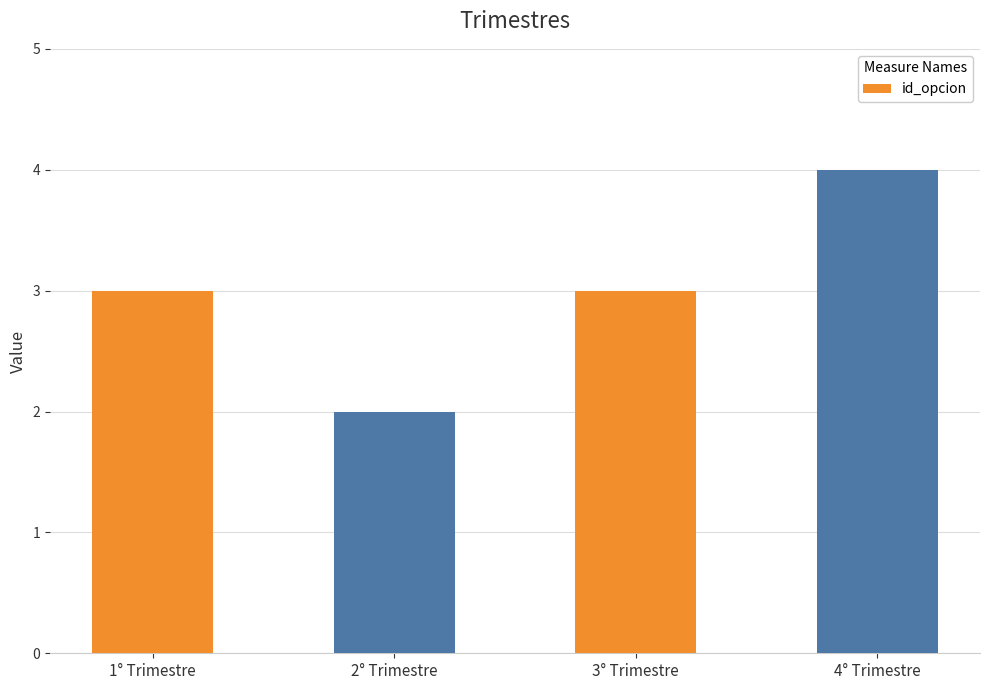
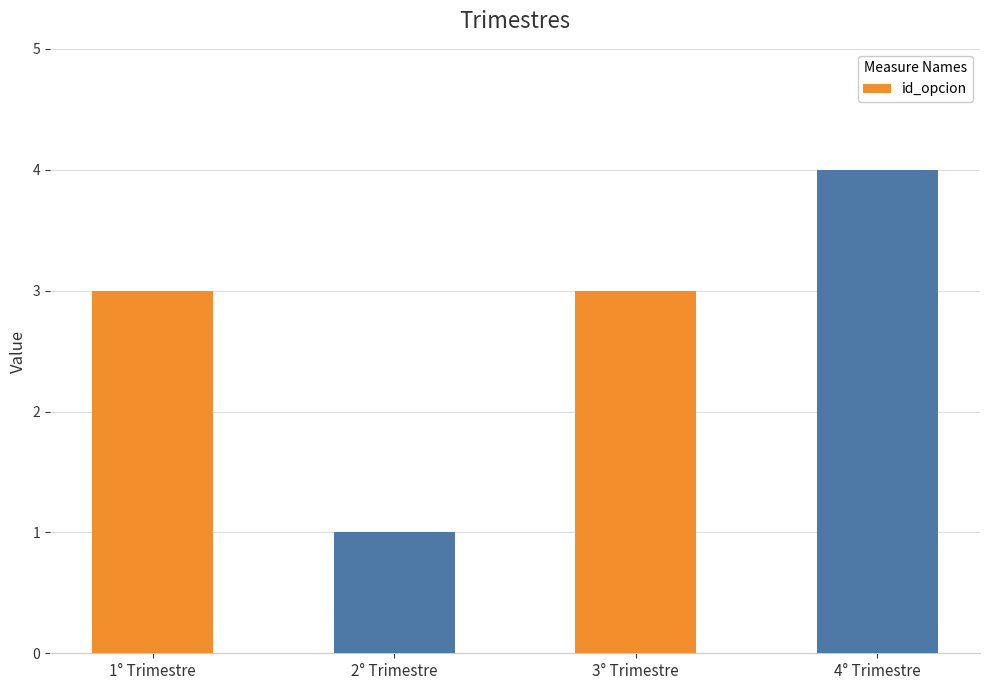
2° Trimestre: 2 -> 1
